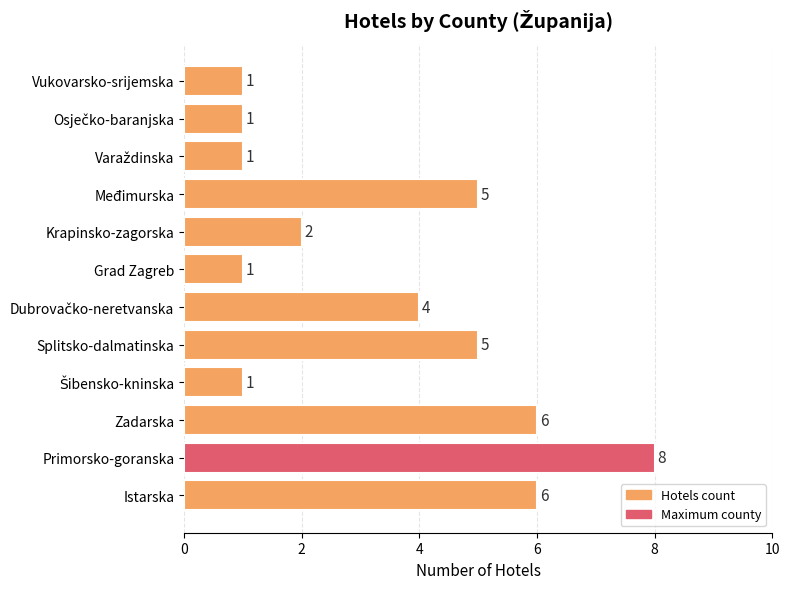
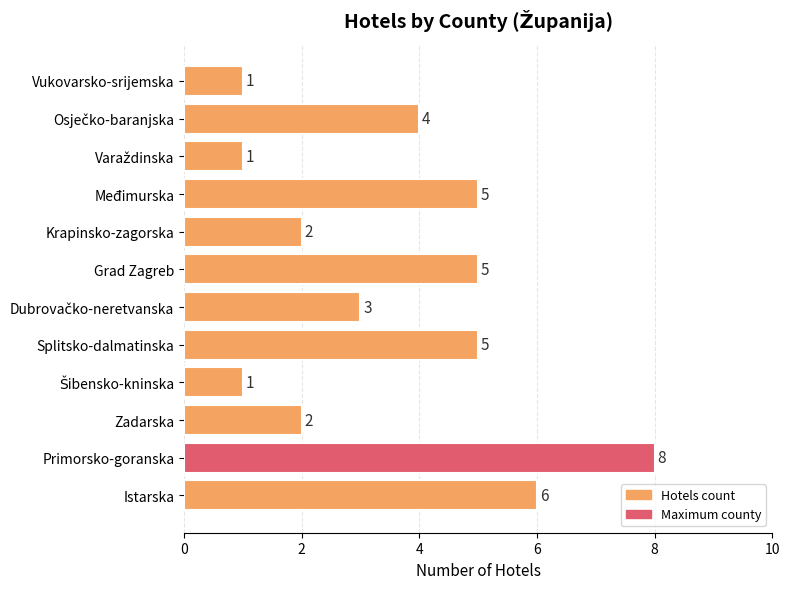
Osječko-baranjska: 1 -> 4
Grad Zagreb: 1 -> 5
Dubrovačko-neretvanska: 4 -> 3
Zadarska: 6 -> 2
